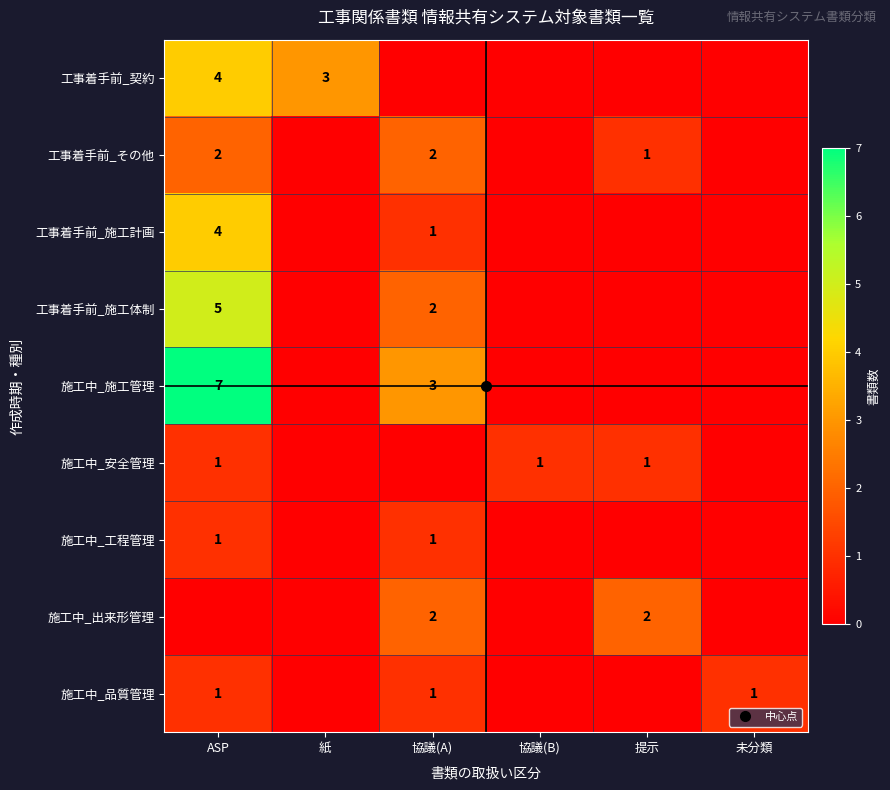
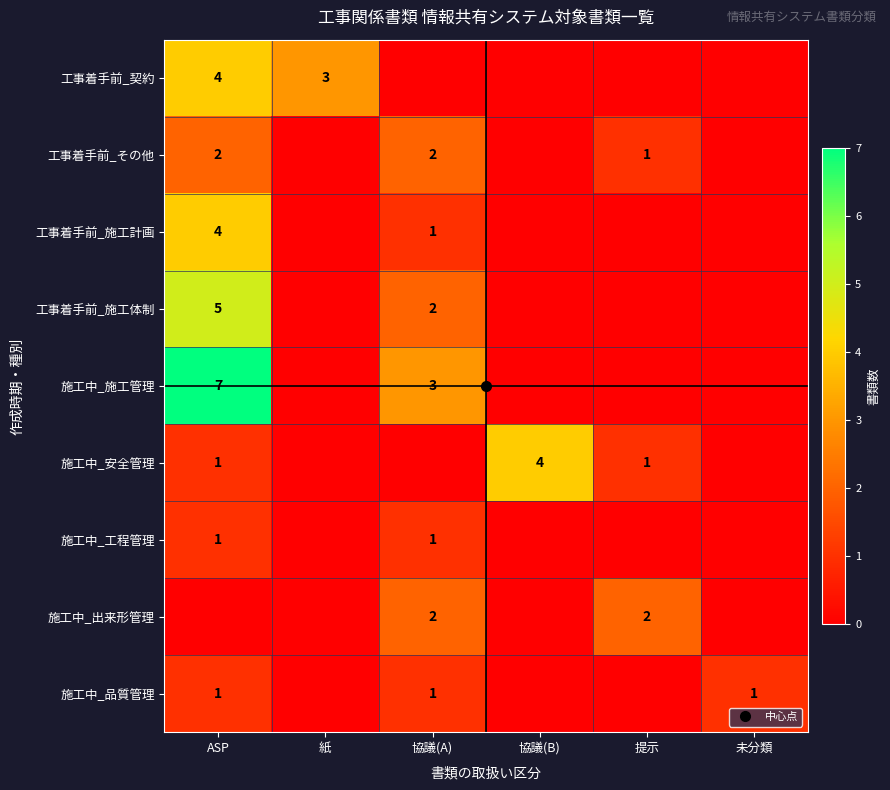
施工中_安全管理, 協議(B): 1 -> 4
